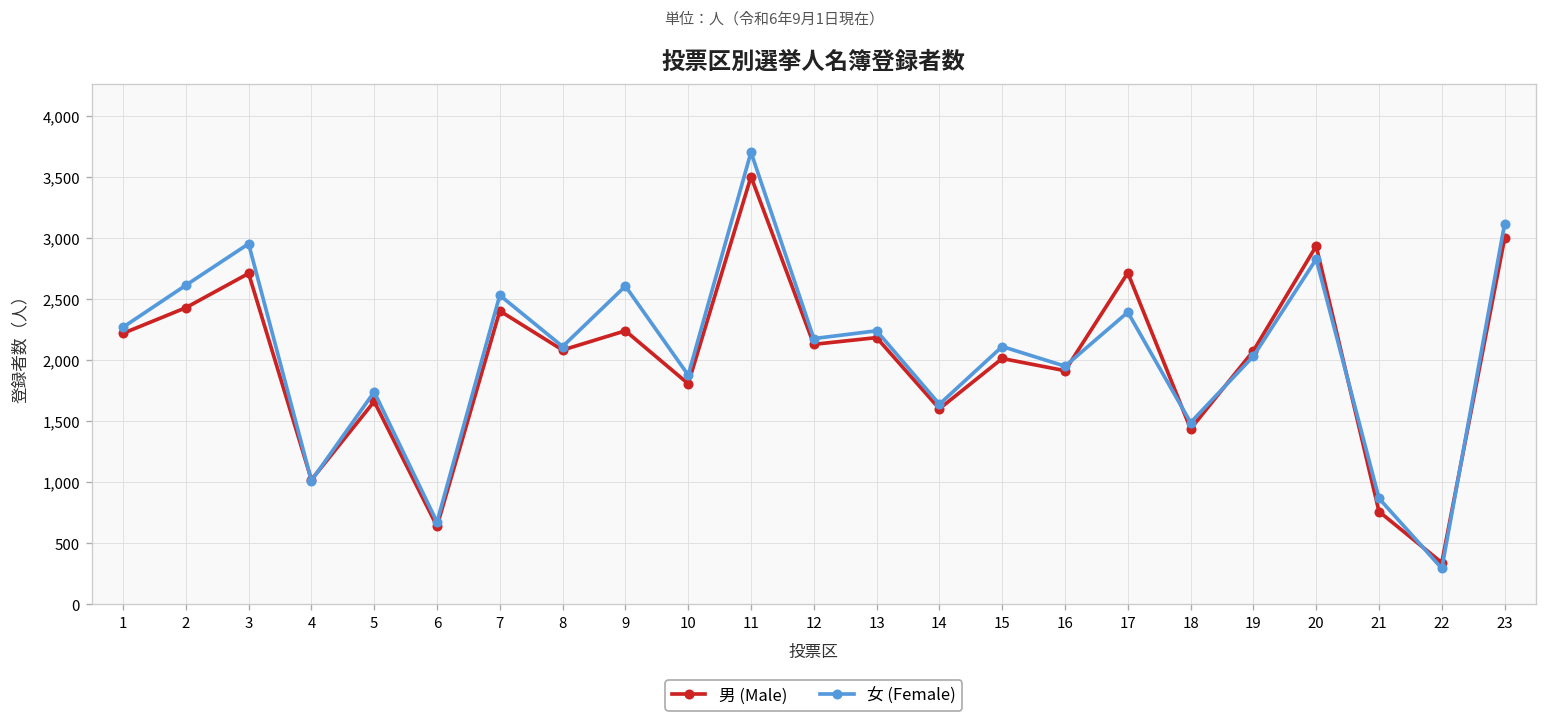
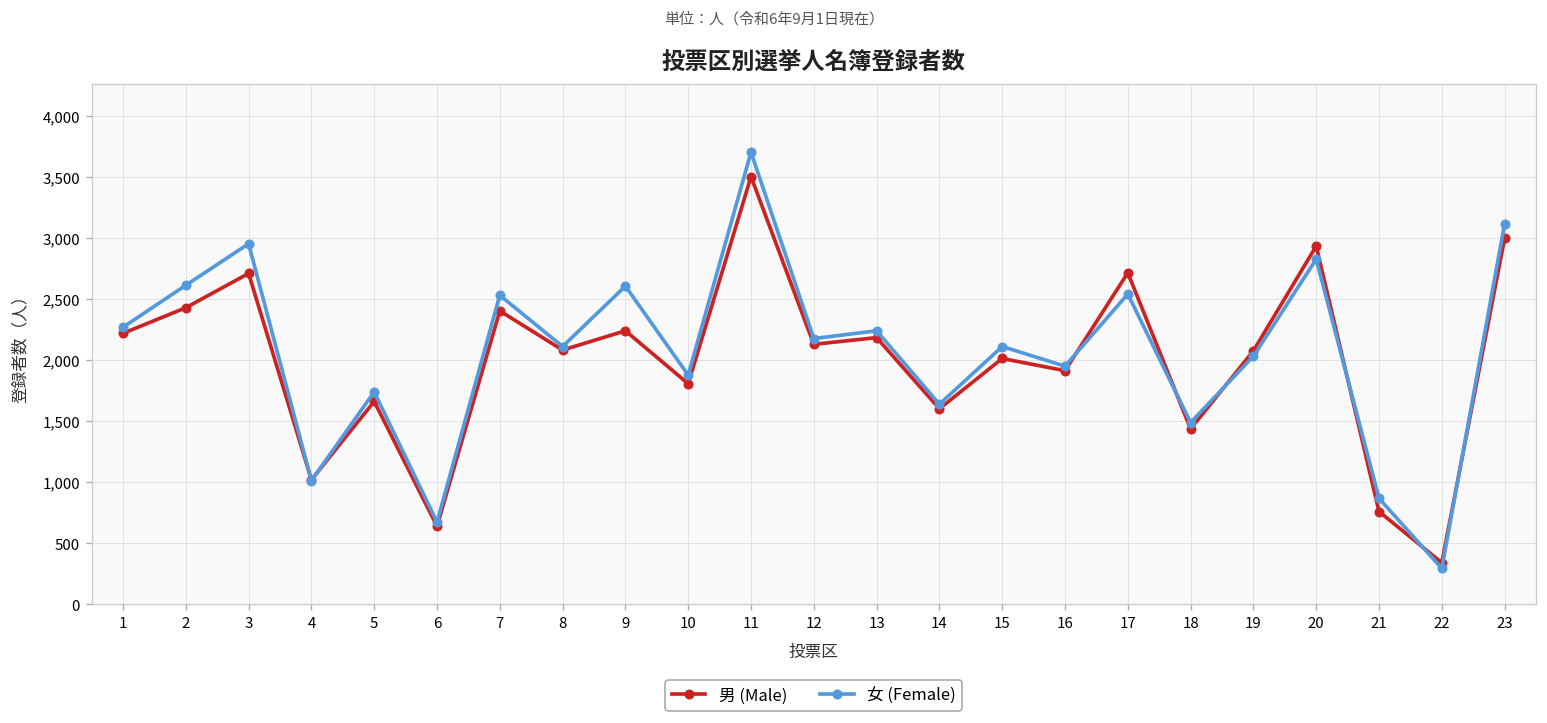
女 (Female), 17: 2,390 -> 2,540
